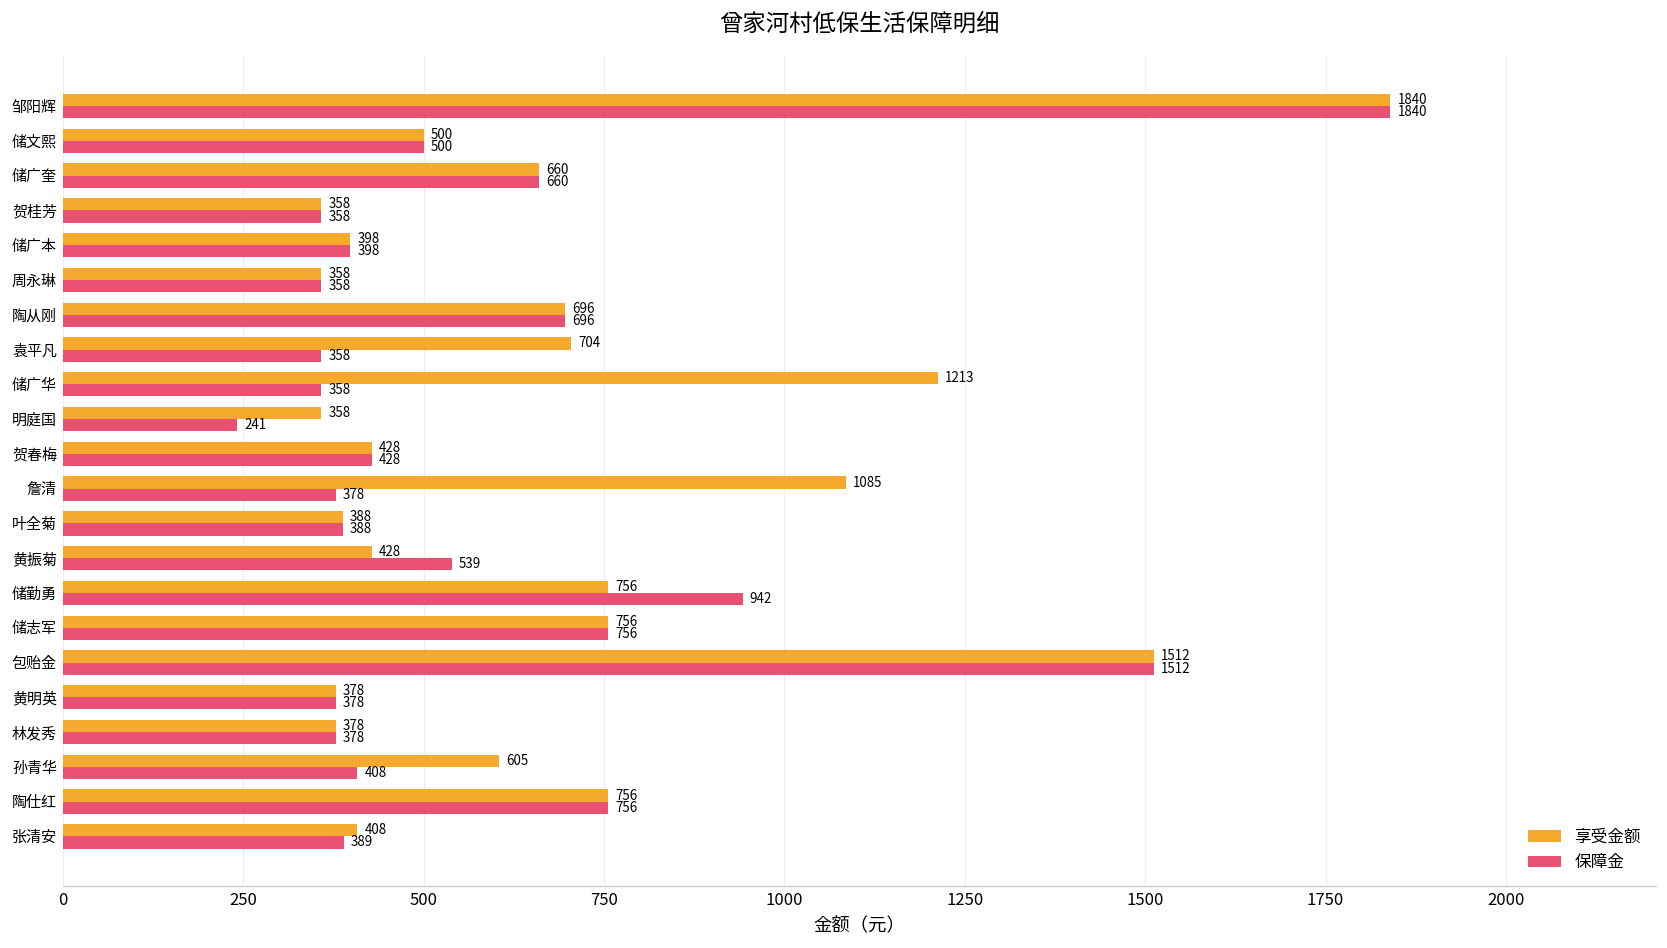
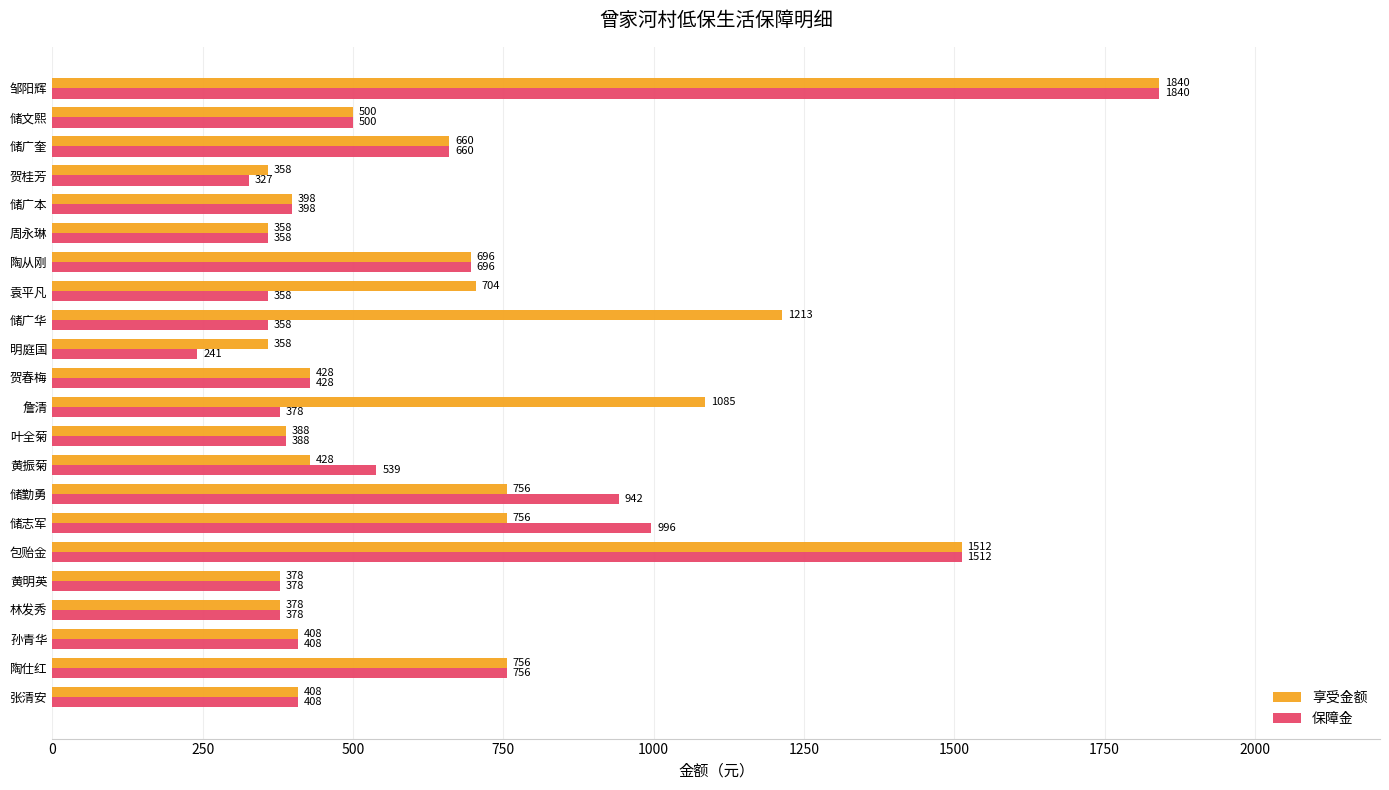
保障金, 贺桂芳: 358 -> 327
保障金, 储志军: 756 -> 996
享受金额, 孙青华: 605 -> 408
保障金, 张清安: 389 -> 408
